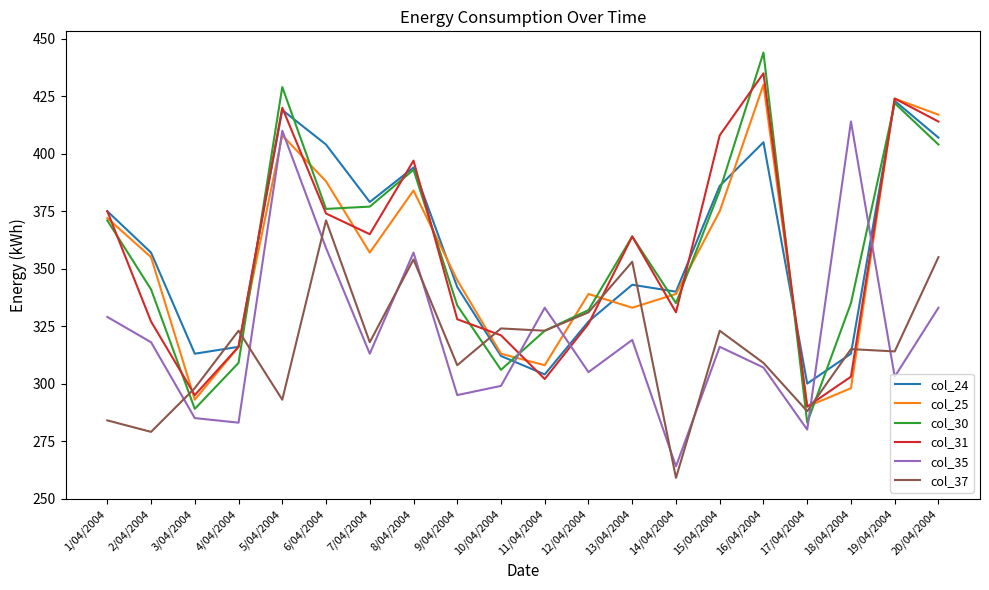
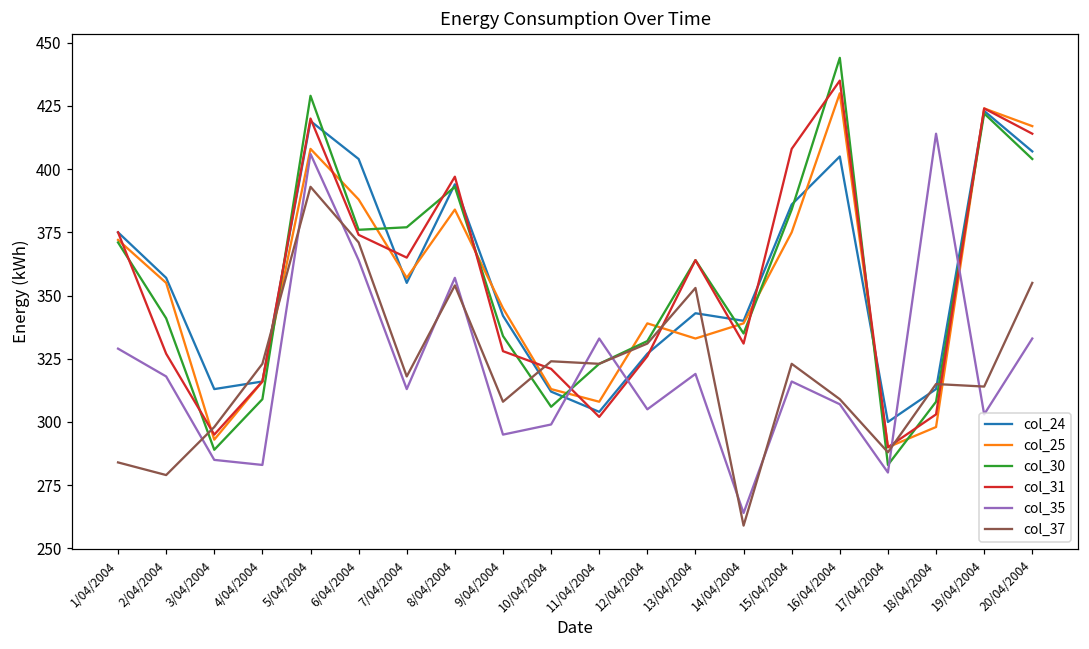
col_35, 5/04/2004: 410 -> 406
col_37, 5/04/2004: 293 -> 393
col_35, 6/04/2004: 359 -> 364
col_24, 7/04/2004: 379 -> 355
col_30, 18/04/2004: 335 -> 308
